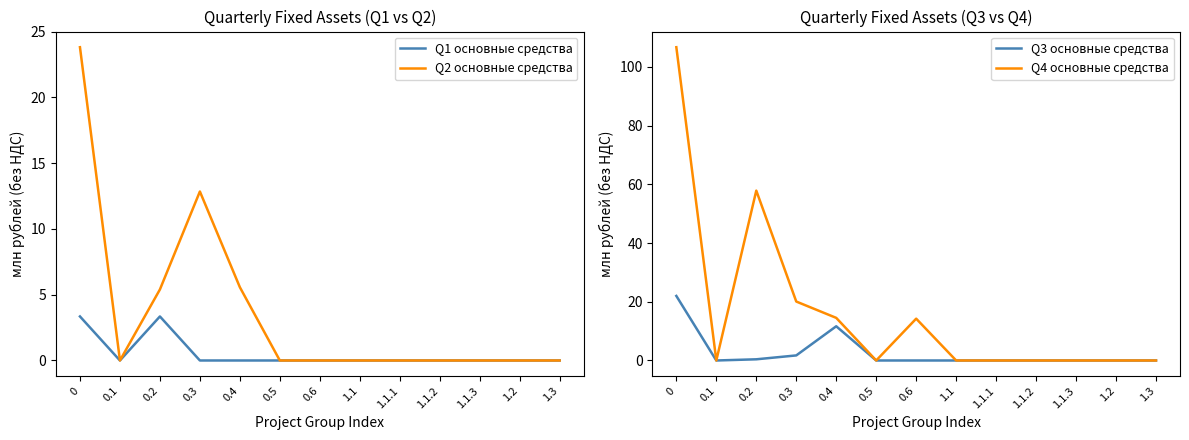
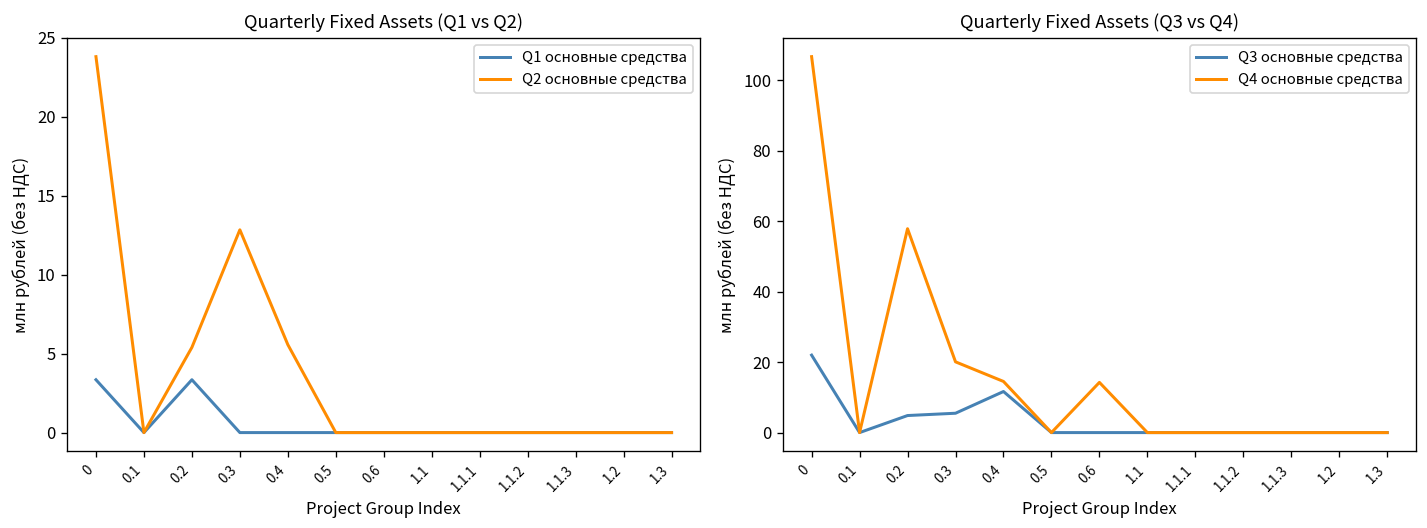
Quarterly Fixed Assets (Q3 vs Q4), Q3 основные средства, 0.2: 0 -> 5
Quarterly Fixed Assets (Q3 vs Q4), Q3 основные средства, 0.3: 2 -> 5
